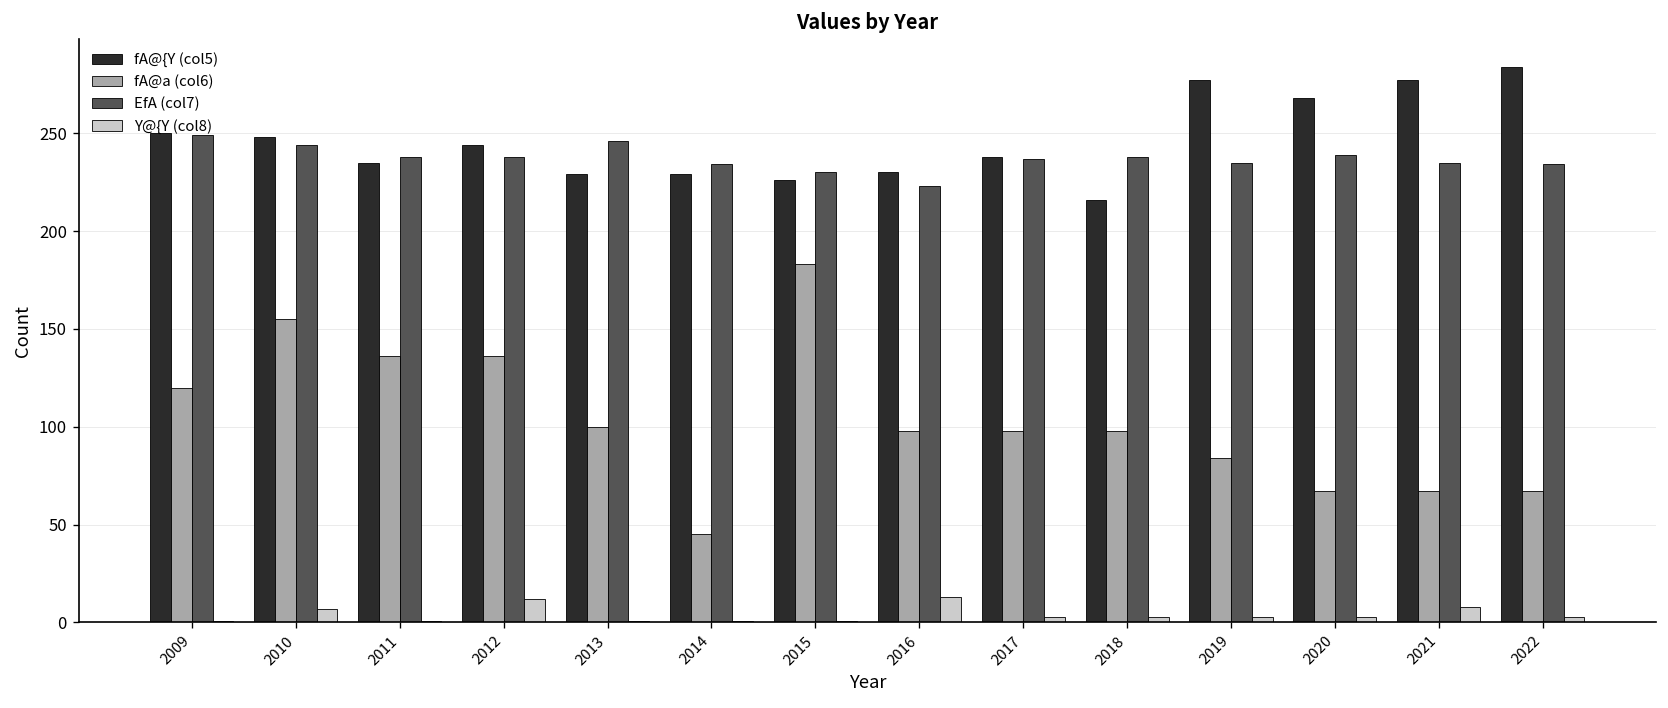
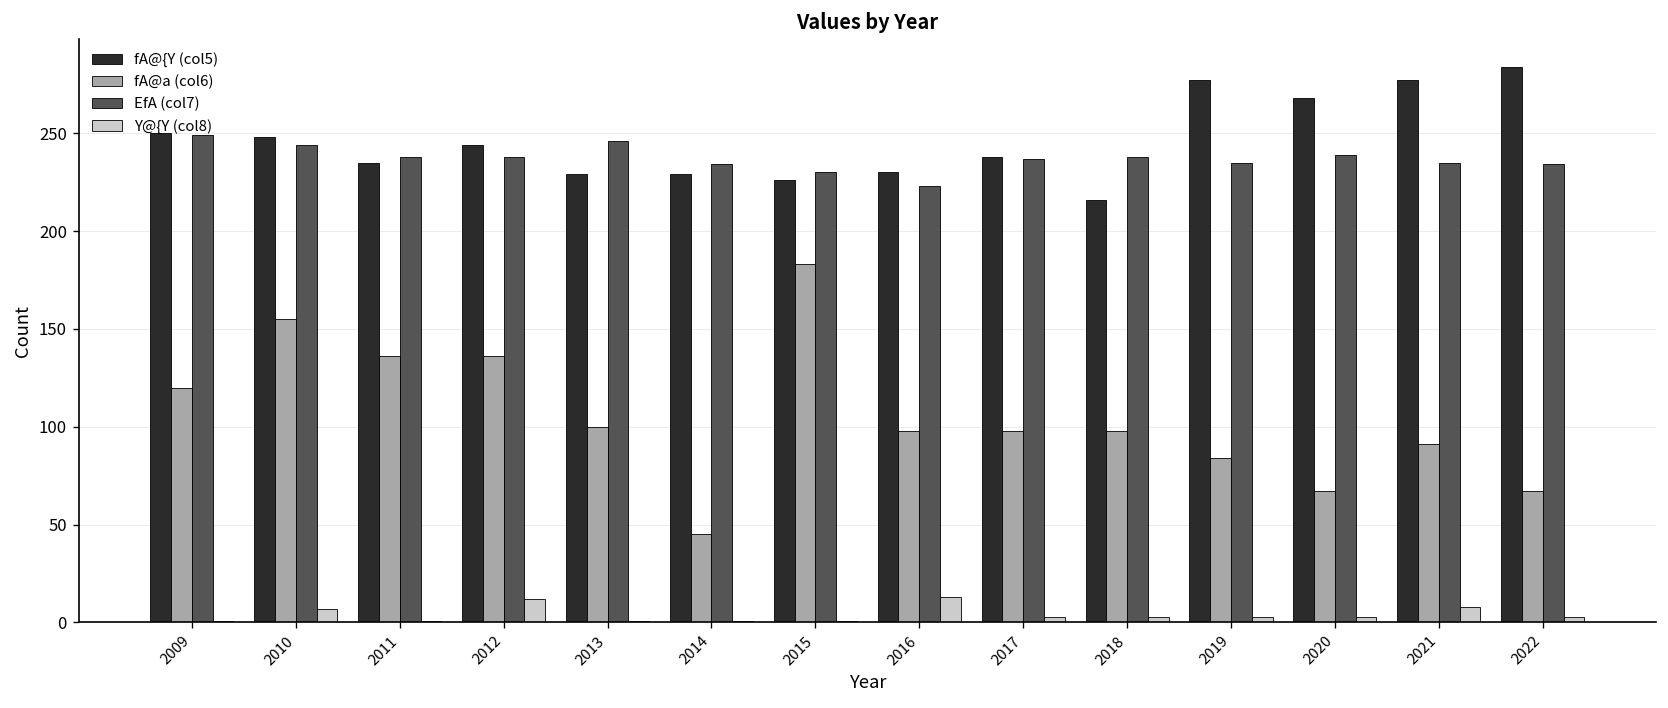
fA@a (col6), 2021: 67 -> 91
